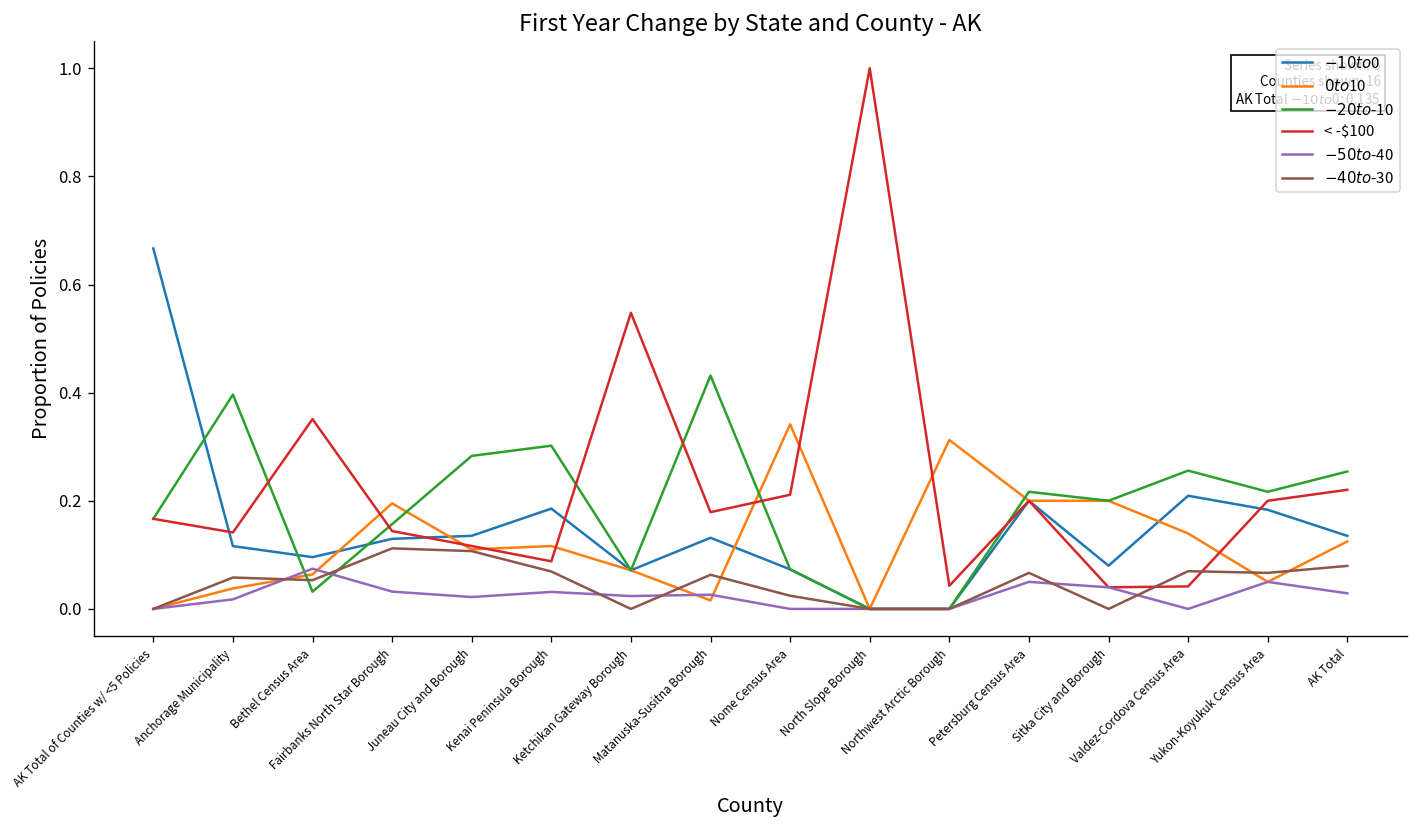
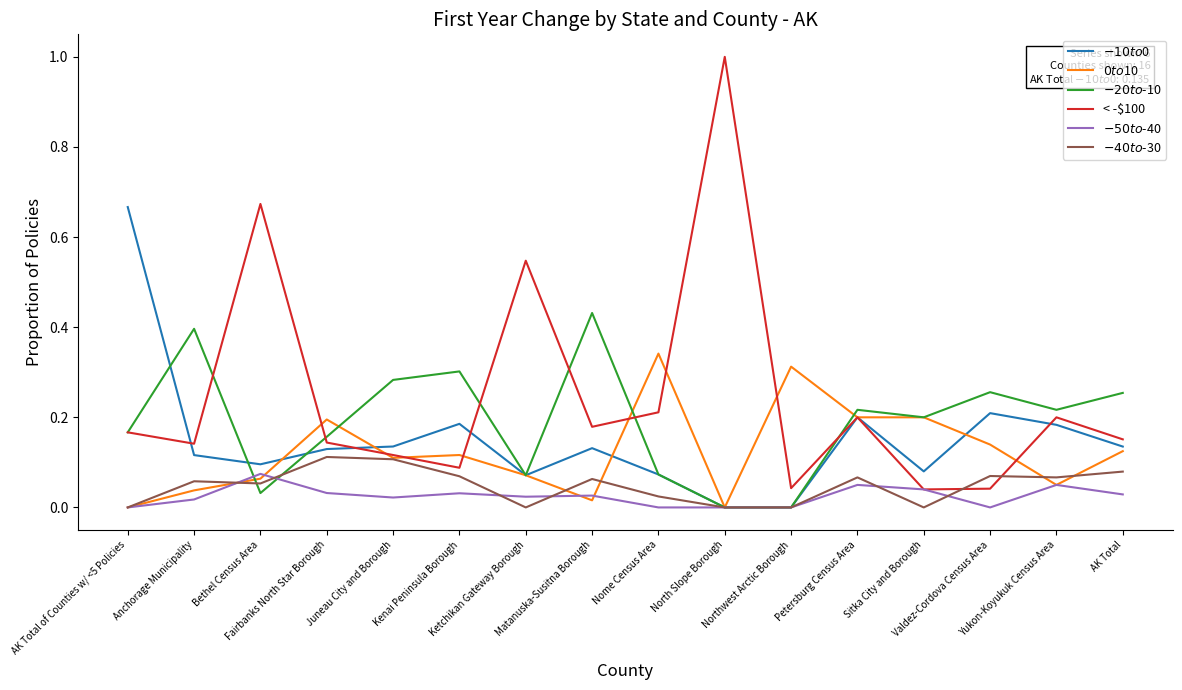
< -$100, Bethel Census Area: 0.35 -> 0.67
< -$100, AK Total: 0.22 -> 0.15
